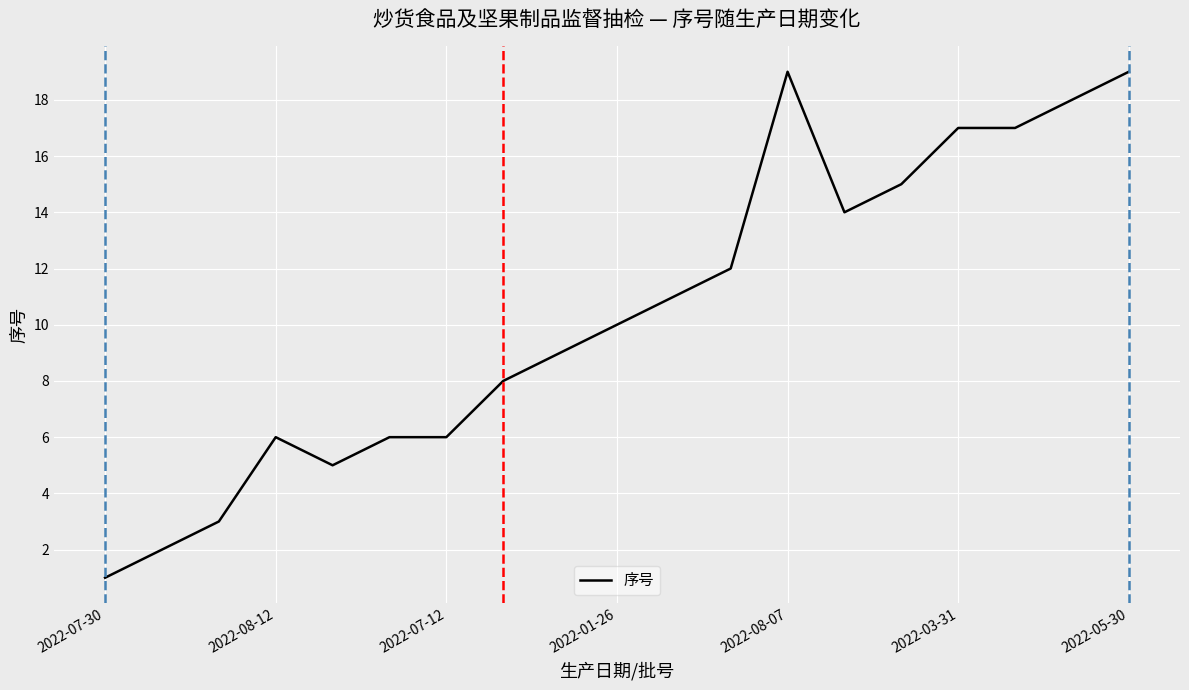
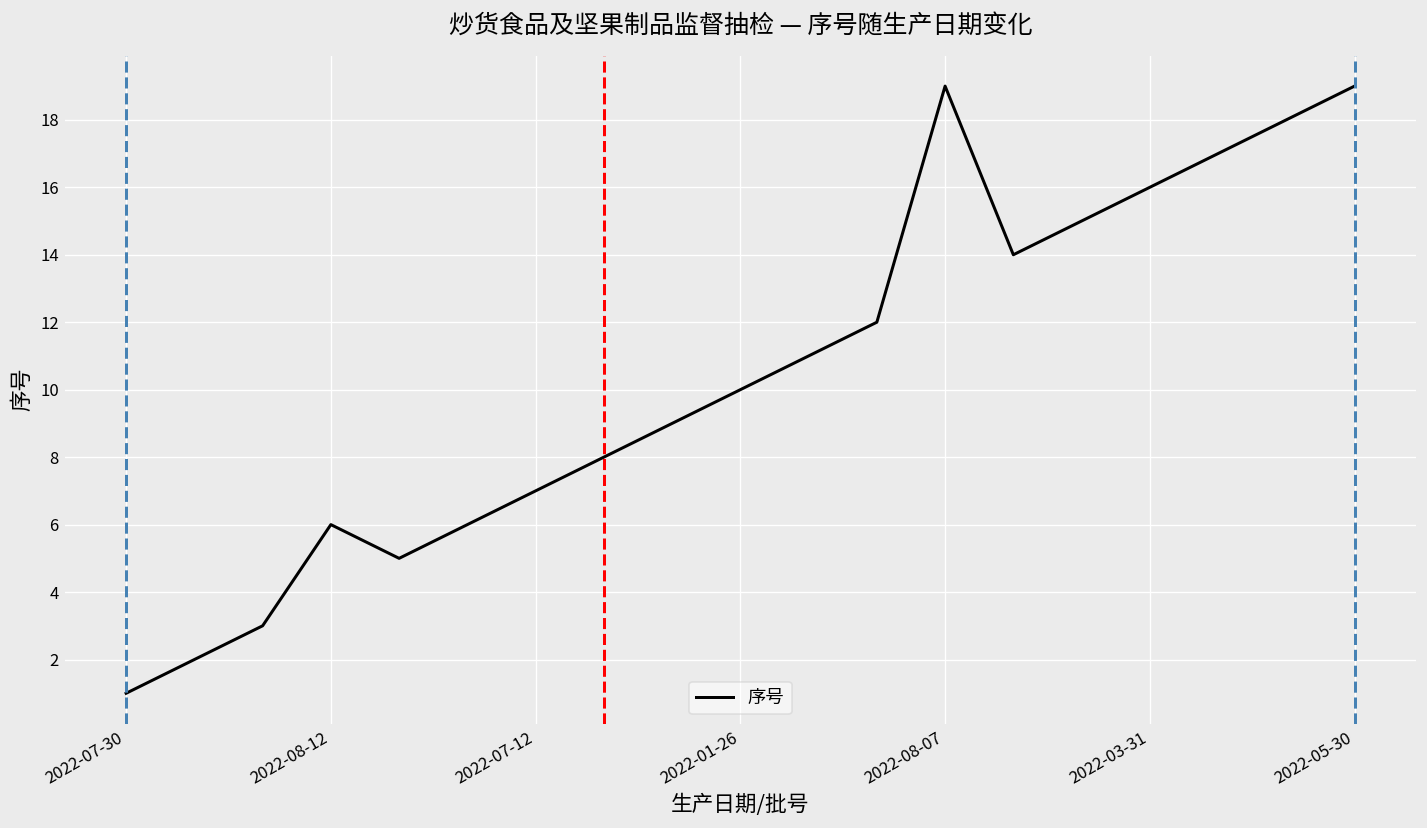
2022-07-12: 6 -> 7
2022-03-31: 17 -> 16
